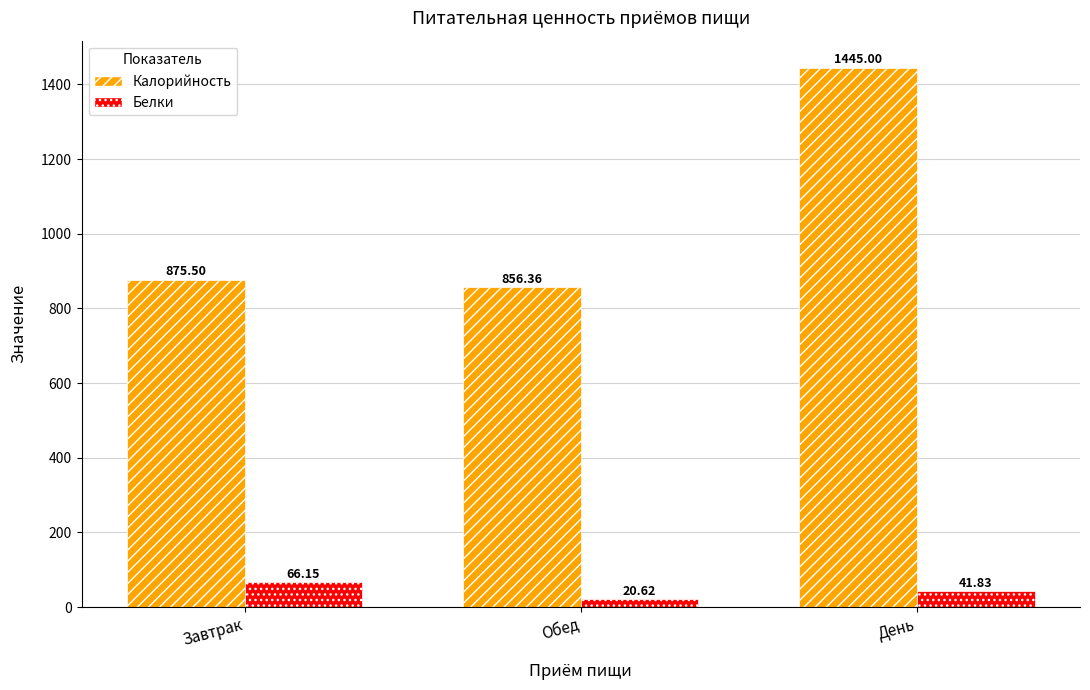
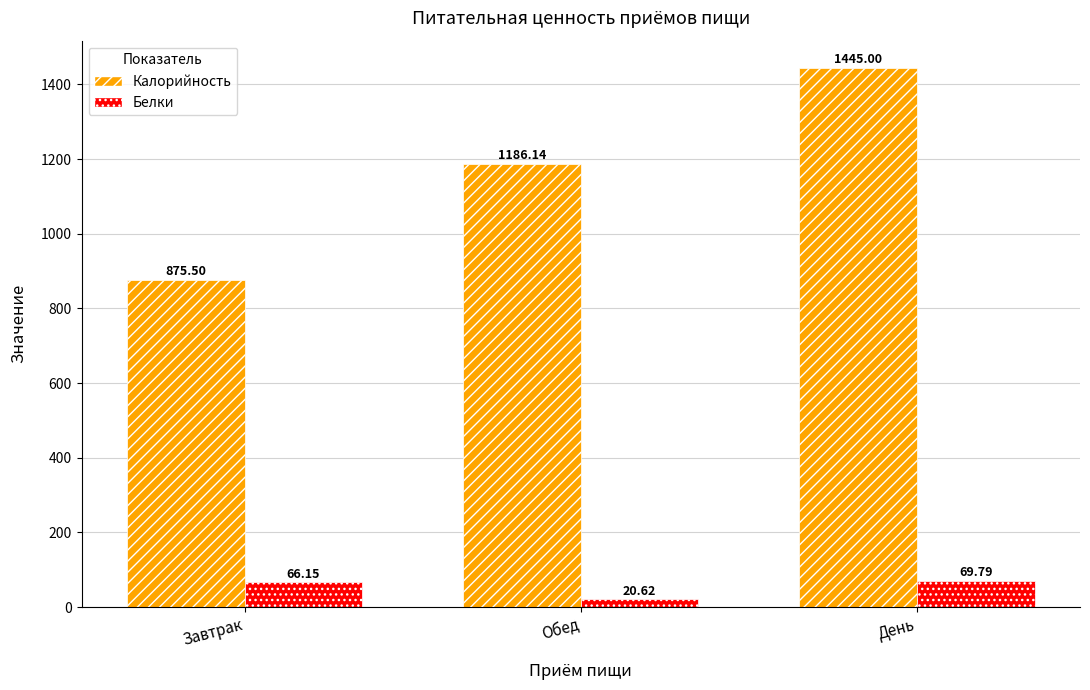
Калорийность, Обед: 856.36 -> 1186.14
Белки, День: 41.83 -> 69.79
